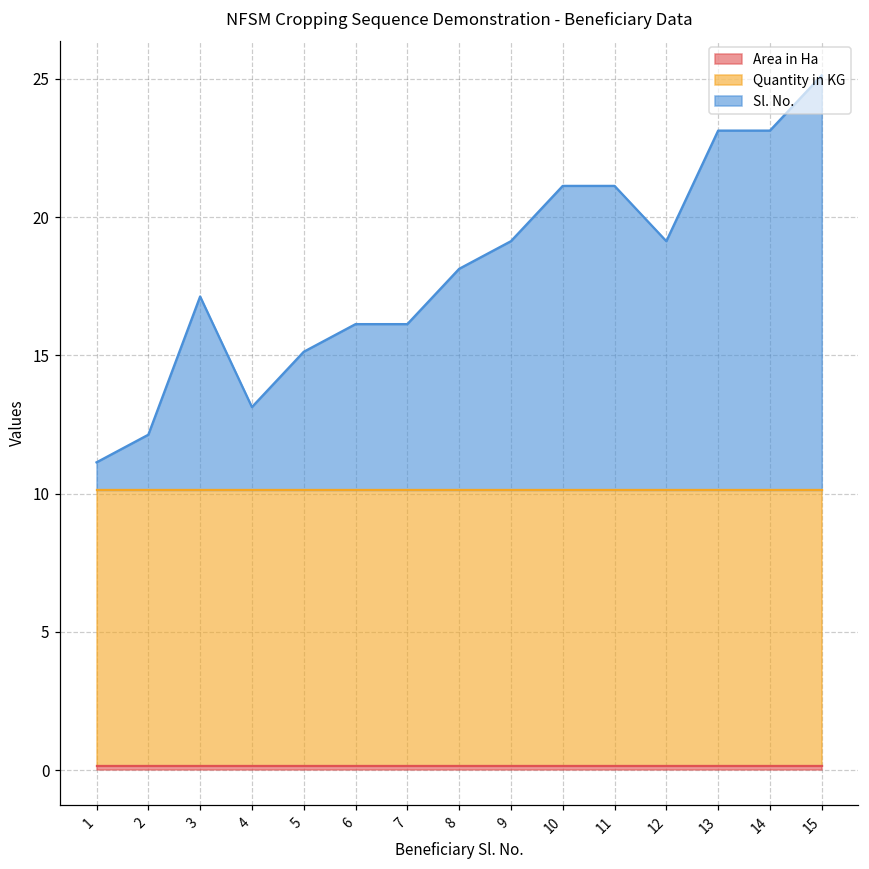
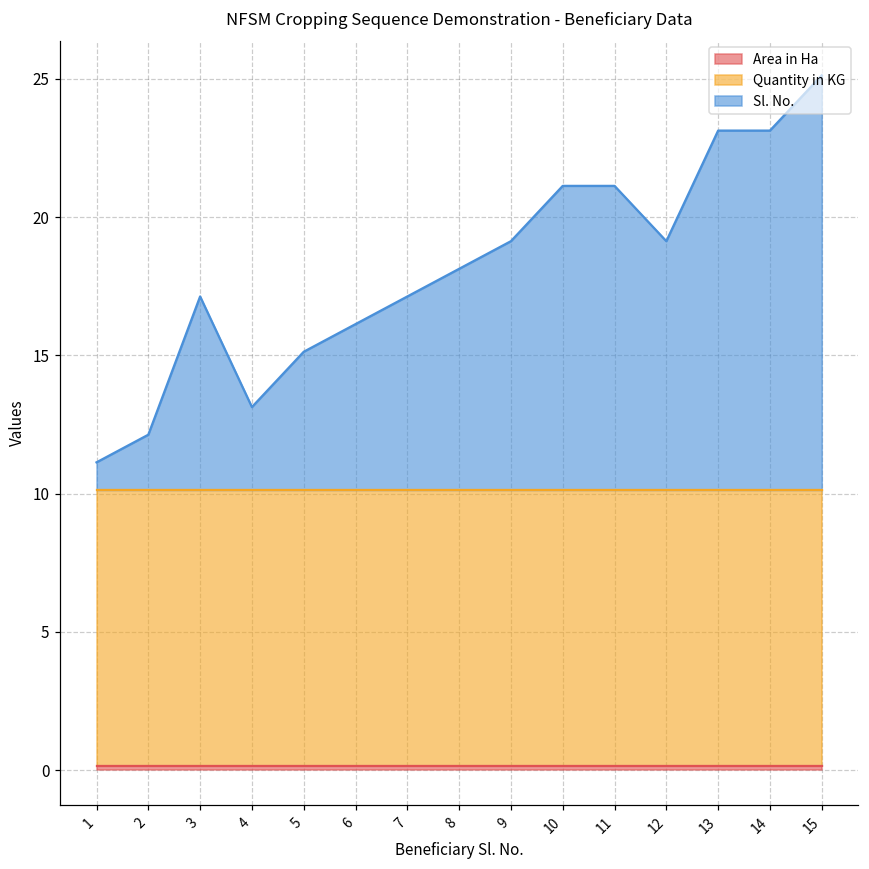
Sl. No., 7: 16.1 -> 17.1
